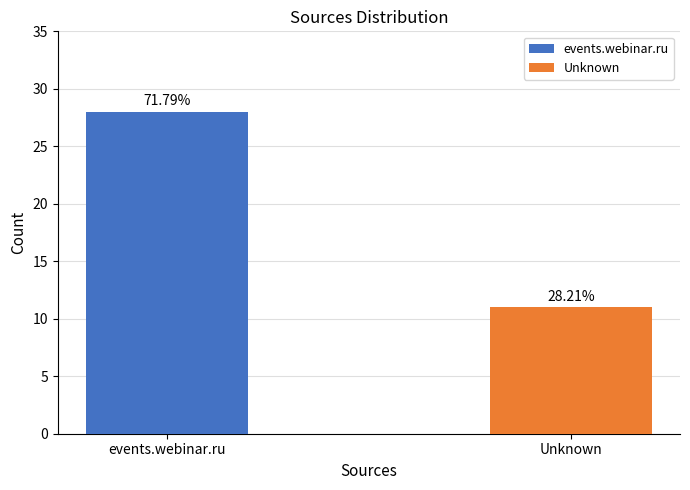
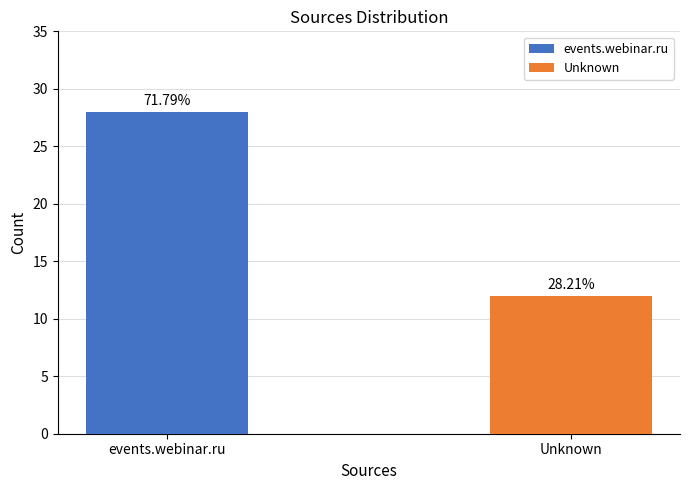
Unknown: 11 -> 12
